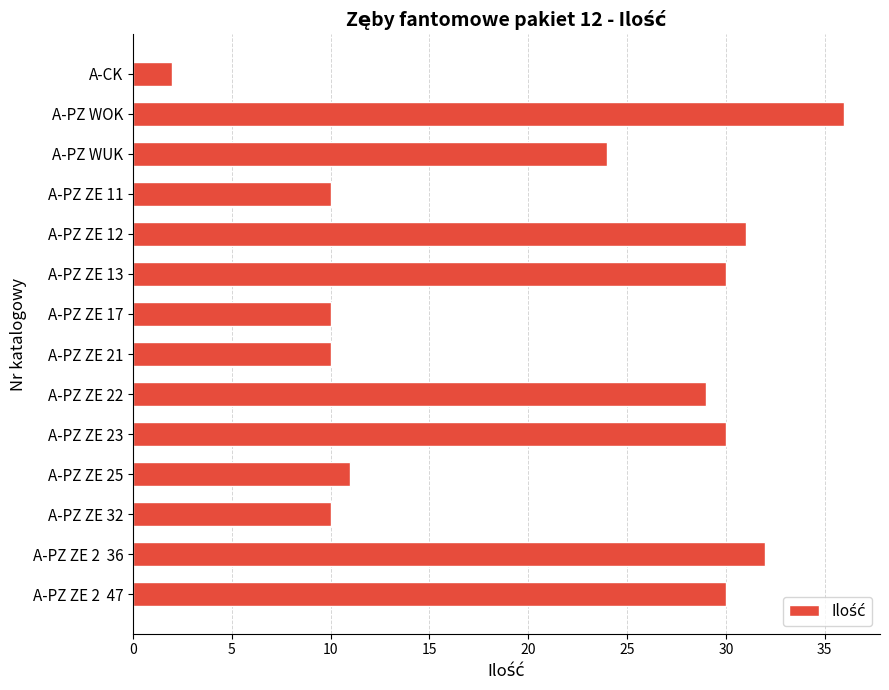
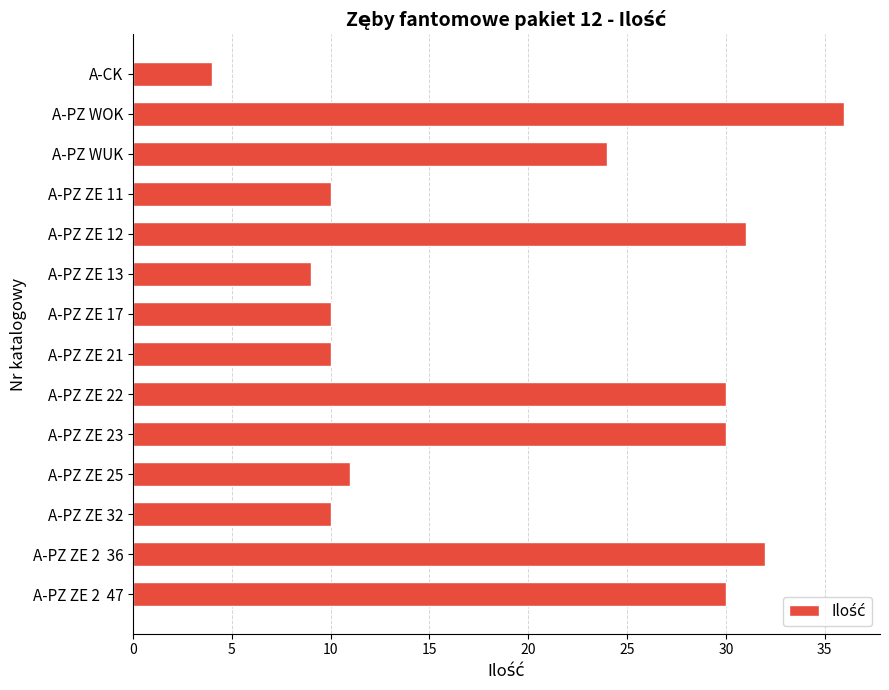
A-CK: 2 -> 4
A-PZ ZE 13: 30 -> 9
A-PZ ZE 22: 29 -> 30
